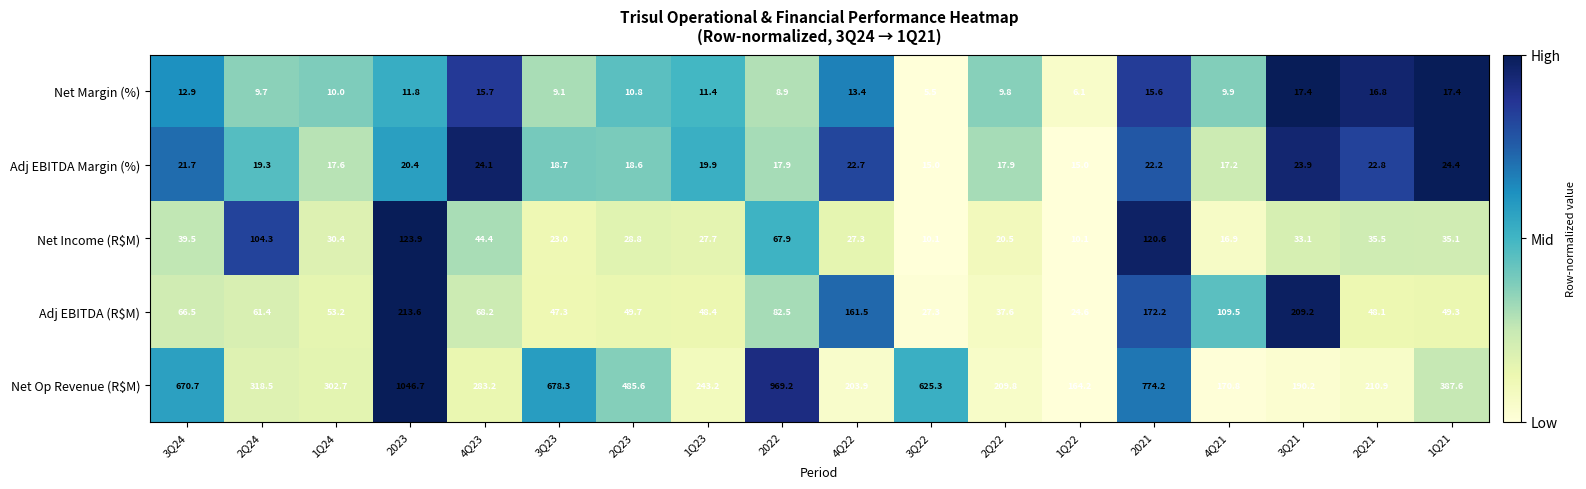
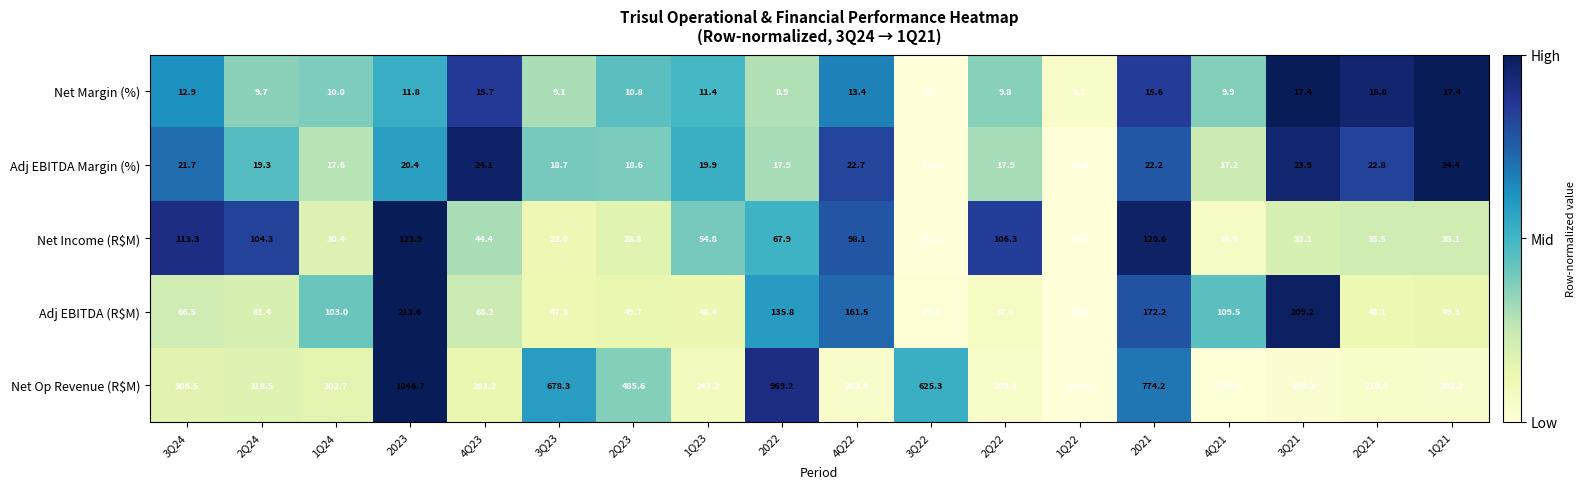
Net Income (R$M), 3Q24: 39.5 -> 113.3
Net Income (R$M), 1Q23: 27.7 -> 54.8
Net Income (R$M), 4Q22: 27.3 -> 98.1
Net Income (R$M), 2Q22: 20.5 -> 106.3
Adj EBITDA (R$M), 1Q24: 53.2 -> 103.0
Adj EBITDA (R$M), 2022: 82.5 -> 135.8
Net Op Revenue (R$M), 3Q24: 670.7 -> 306.5
Net Op Revenue (R$M), 1Q21: 387.6 -> 202.2
